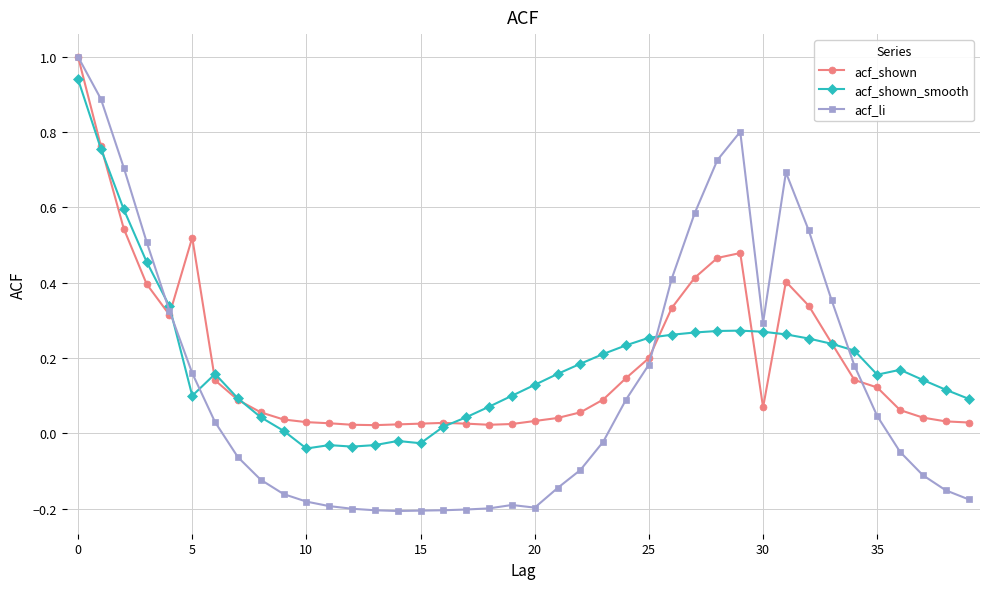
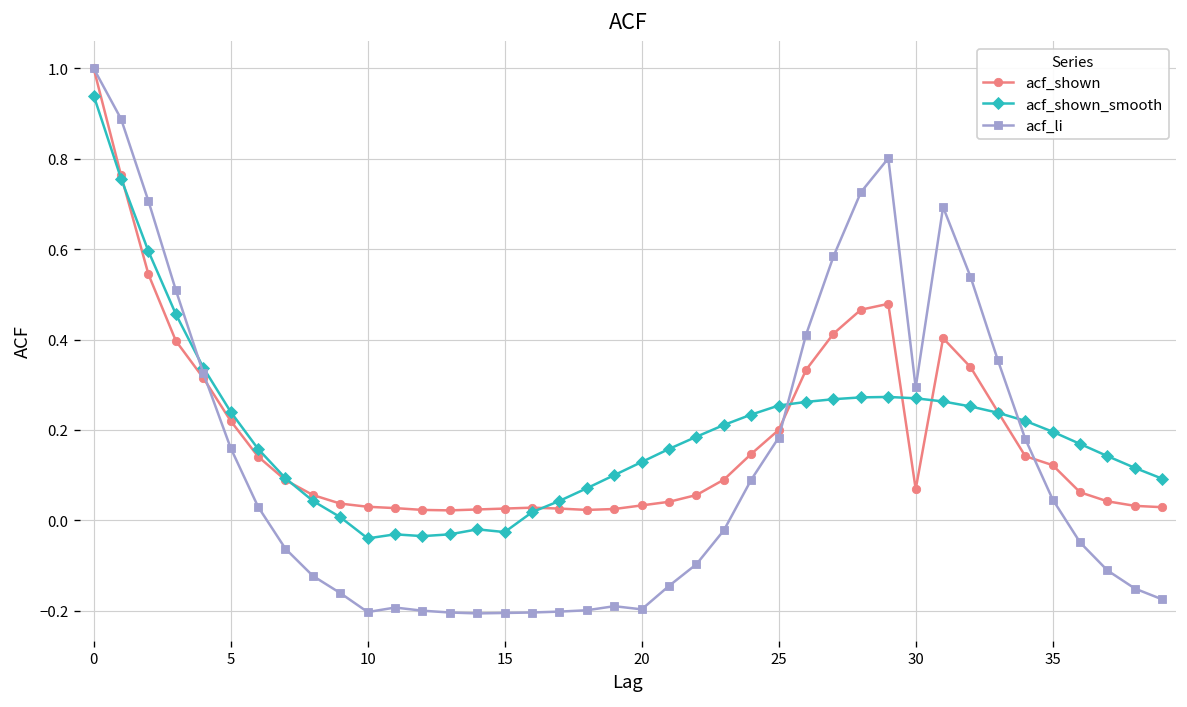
acf_shown, 5: 0.52 -> 0.22
acf_shown_smooth, 5: 0.10 -> 0.24
acf_li, 10: -0.18 -> -0.20
acf_shown_smooth, 35: 0.16 -> 0.20
